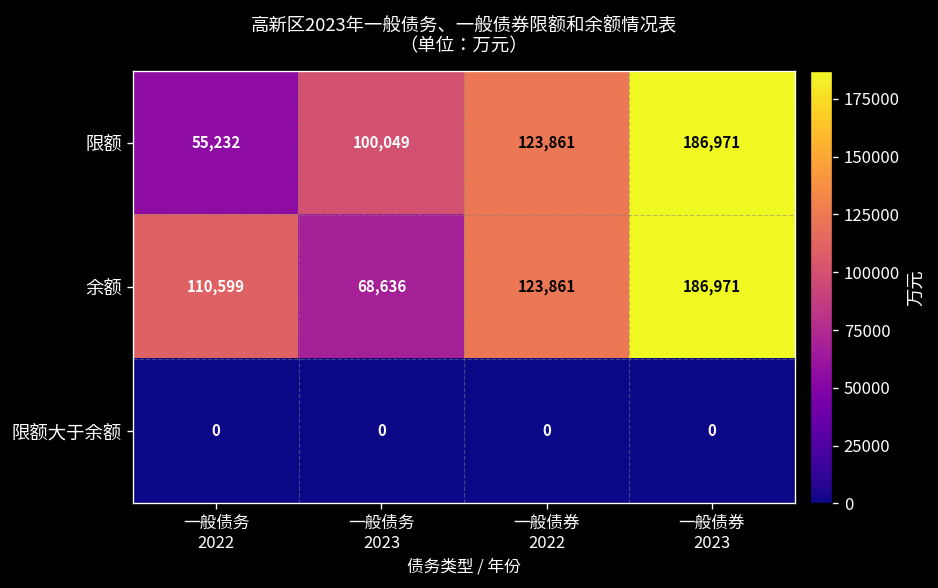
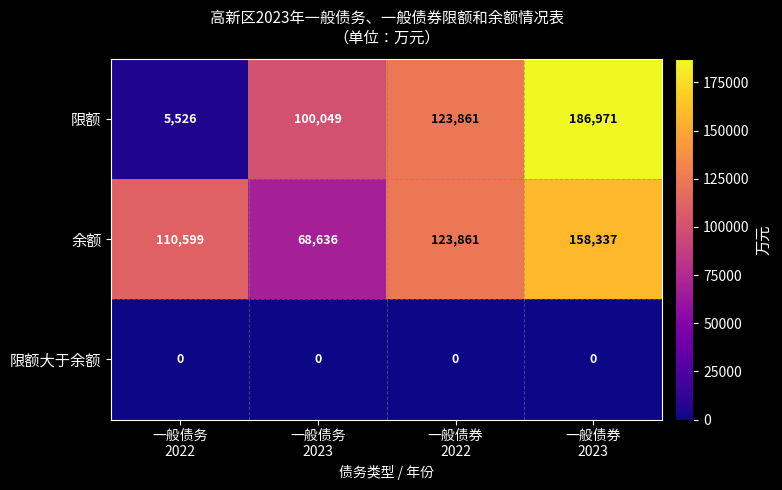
限额, 一般债务 2022: 55,232 -> 5,526
余额, 一般债券 2023: 186,971 -> 158,337
